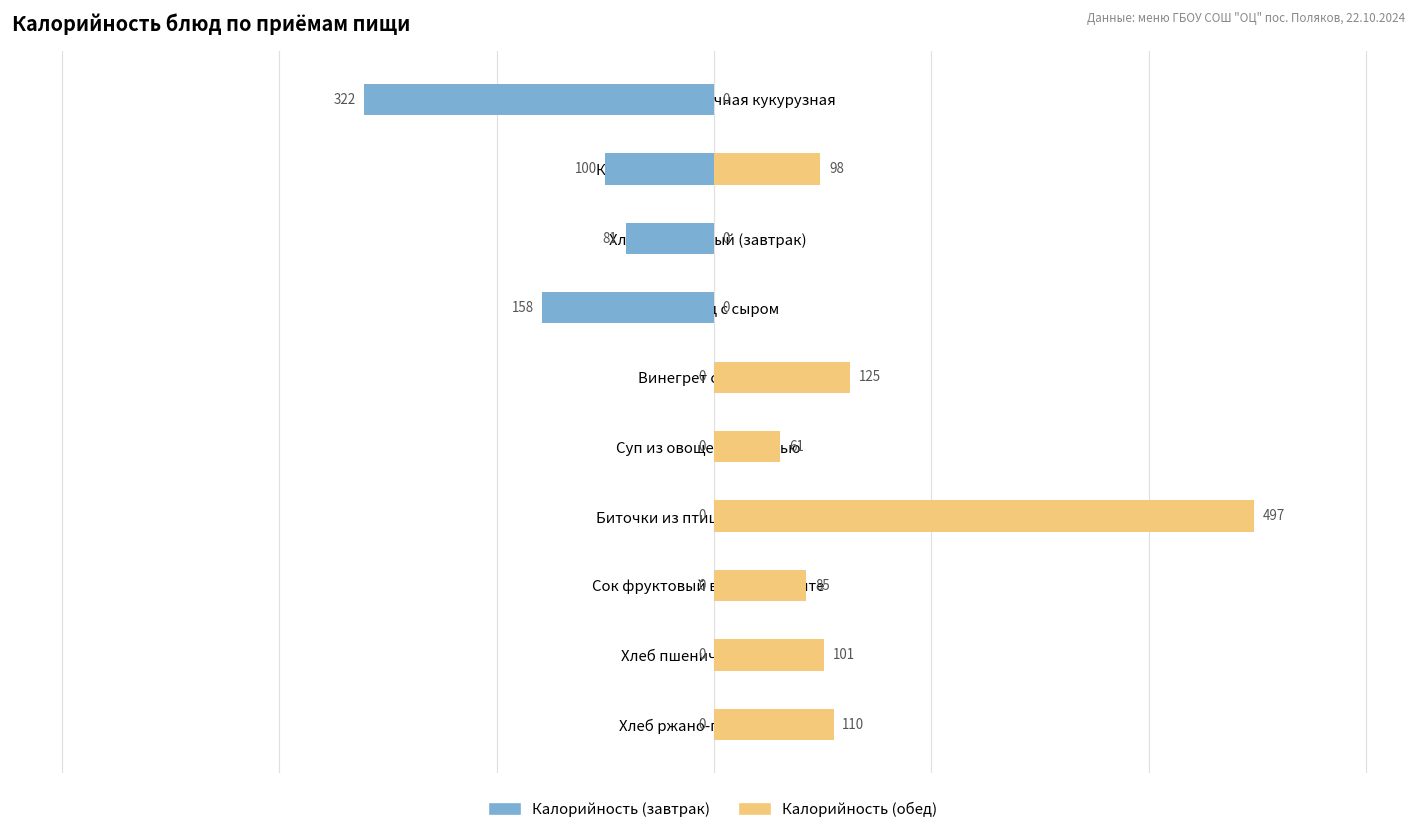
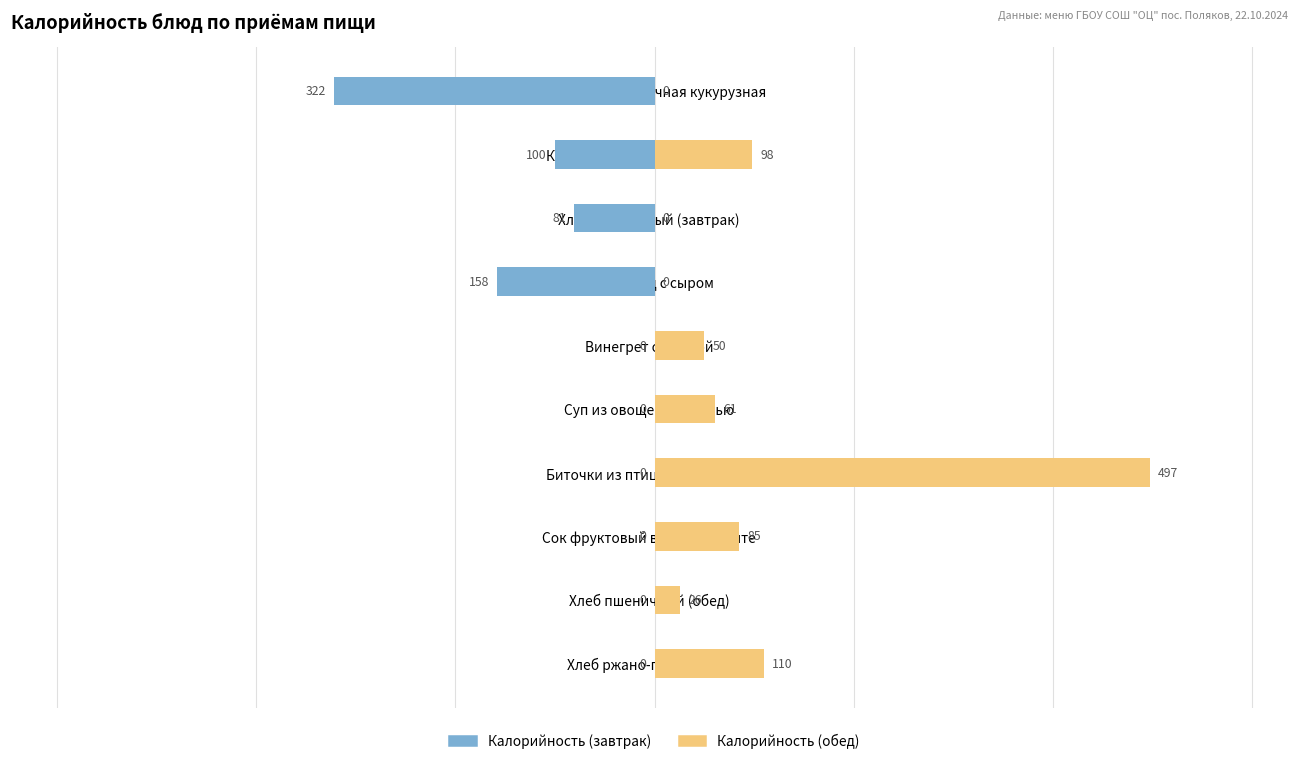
Калорийность (обед), Винегрет овощной: 125 -> 50
Калорийность (обед), Хлеб пшеничный (обед): 101 -> 26
